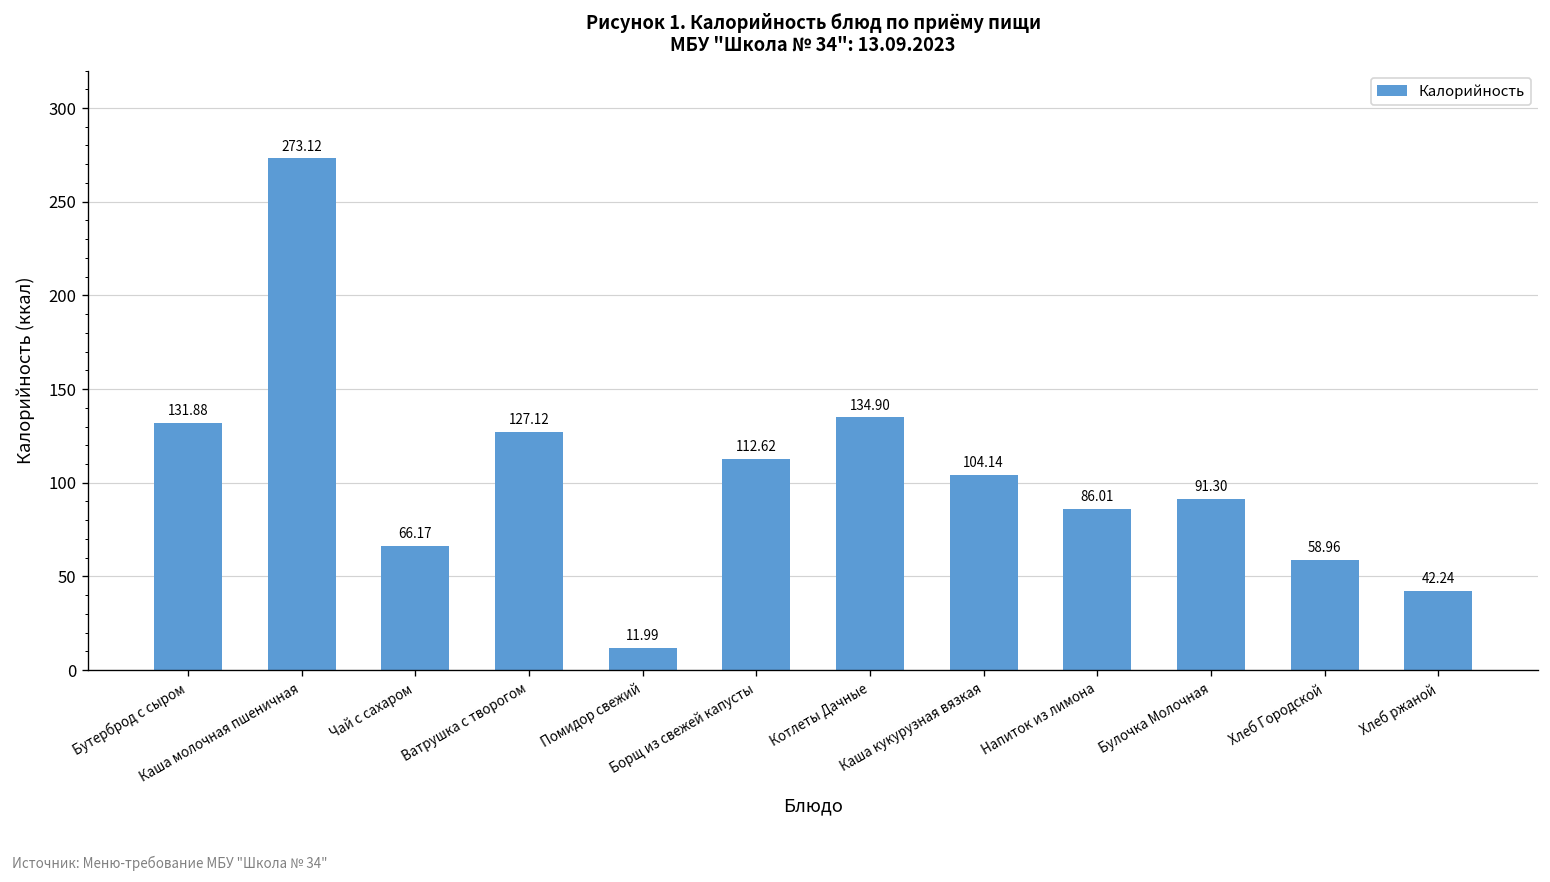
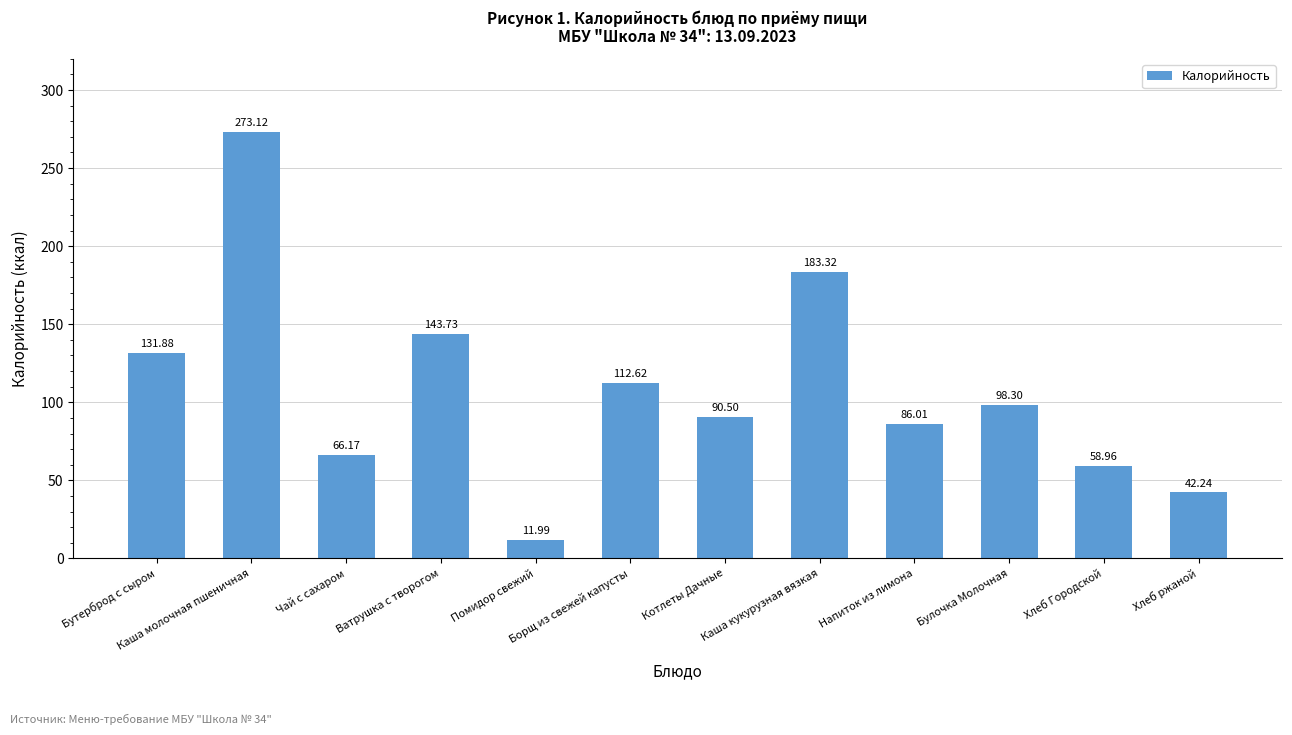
Ватрушка с творогом: 127.12 -> 143.73
Котлеты Дачные: 134.90 -> 90.50
Каша кукурузная вязкая: 104.14 -> 183.32
Булочка Молочная: 91.30 -> 98.30
